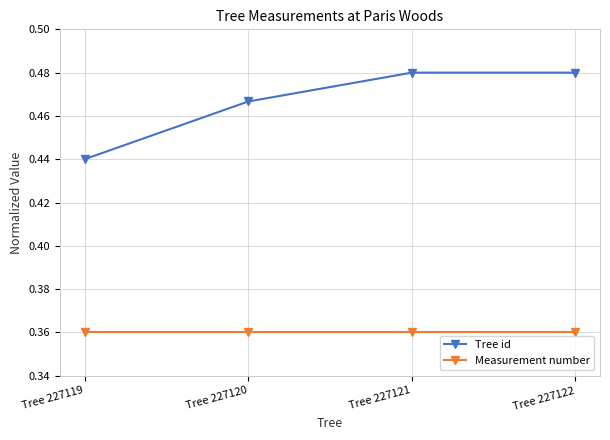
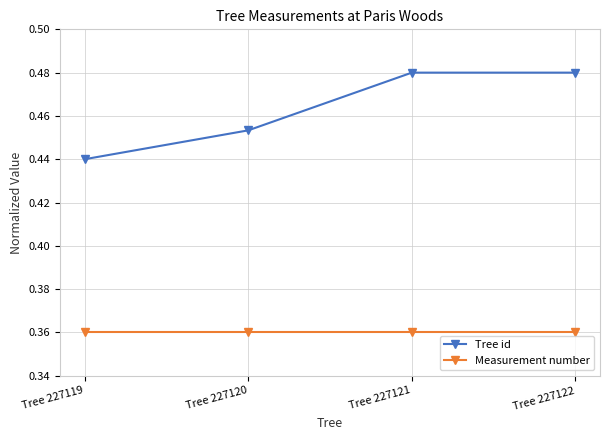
Tree id, Tree 227120: 0.467 -> 0.453
